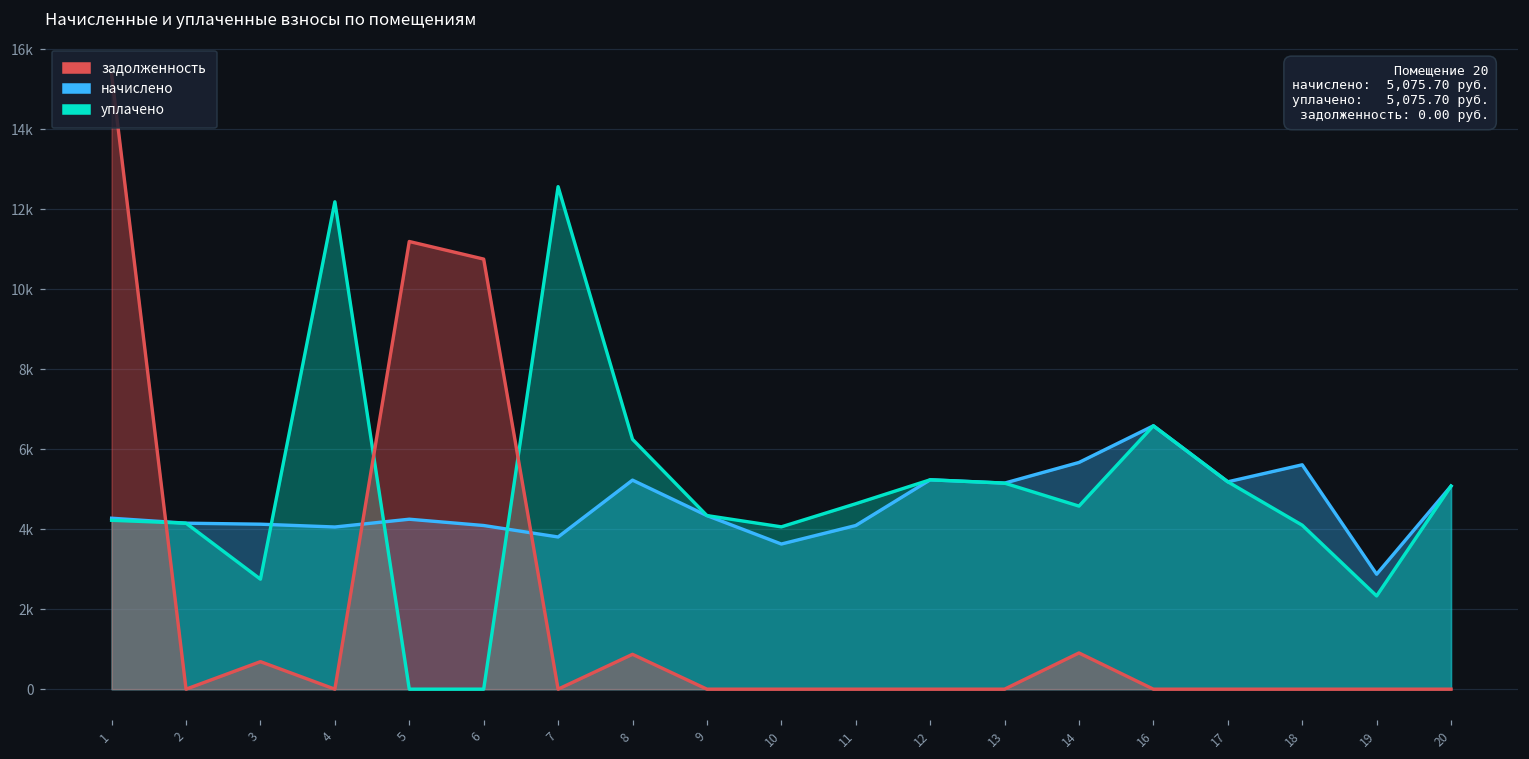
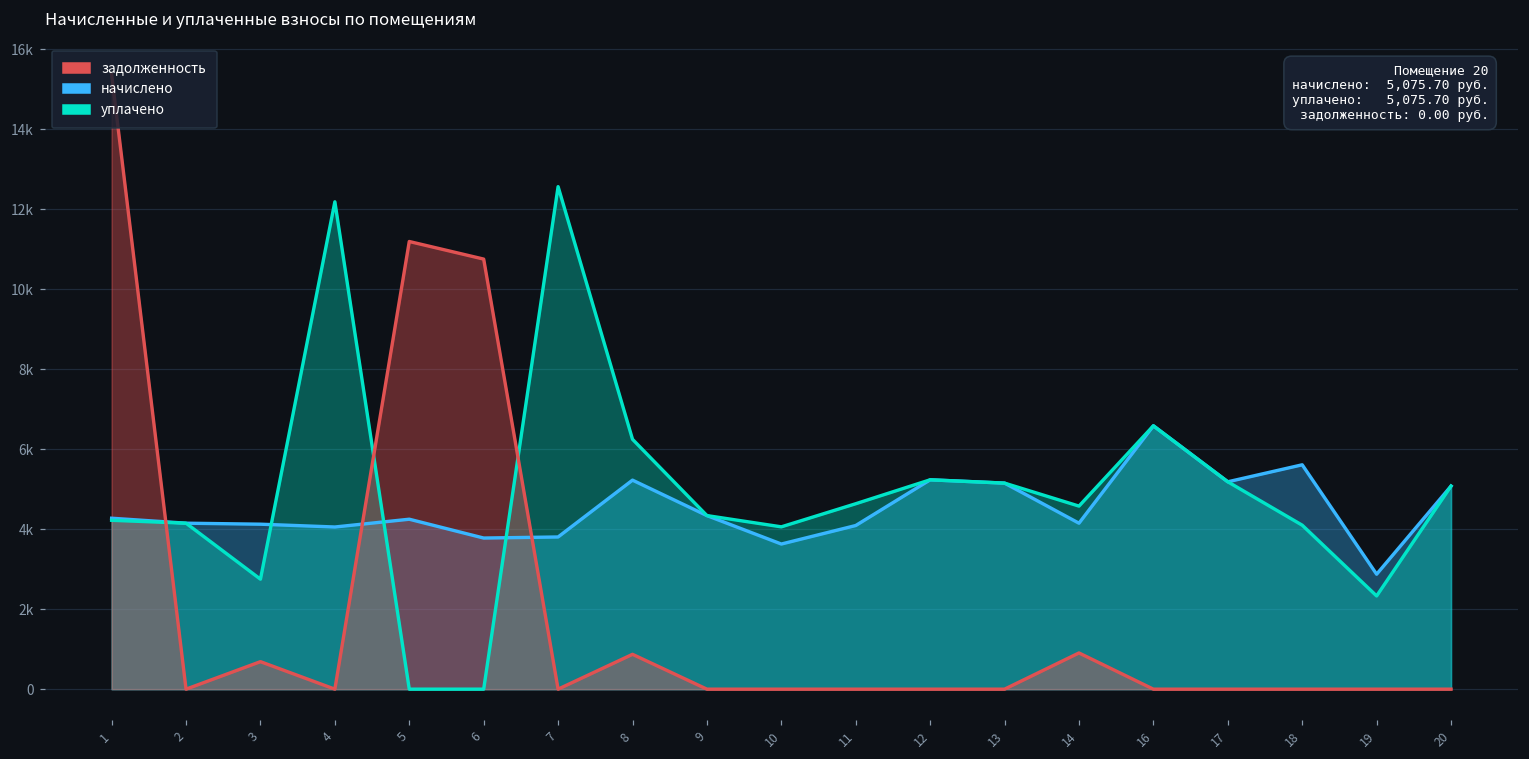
начислено, 6: 4100 -> 3800
начислено, 14: 5700 -> 4100
